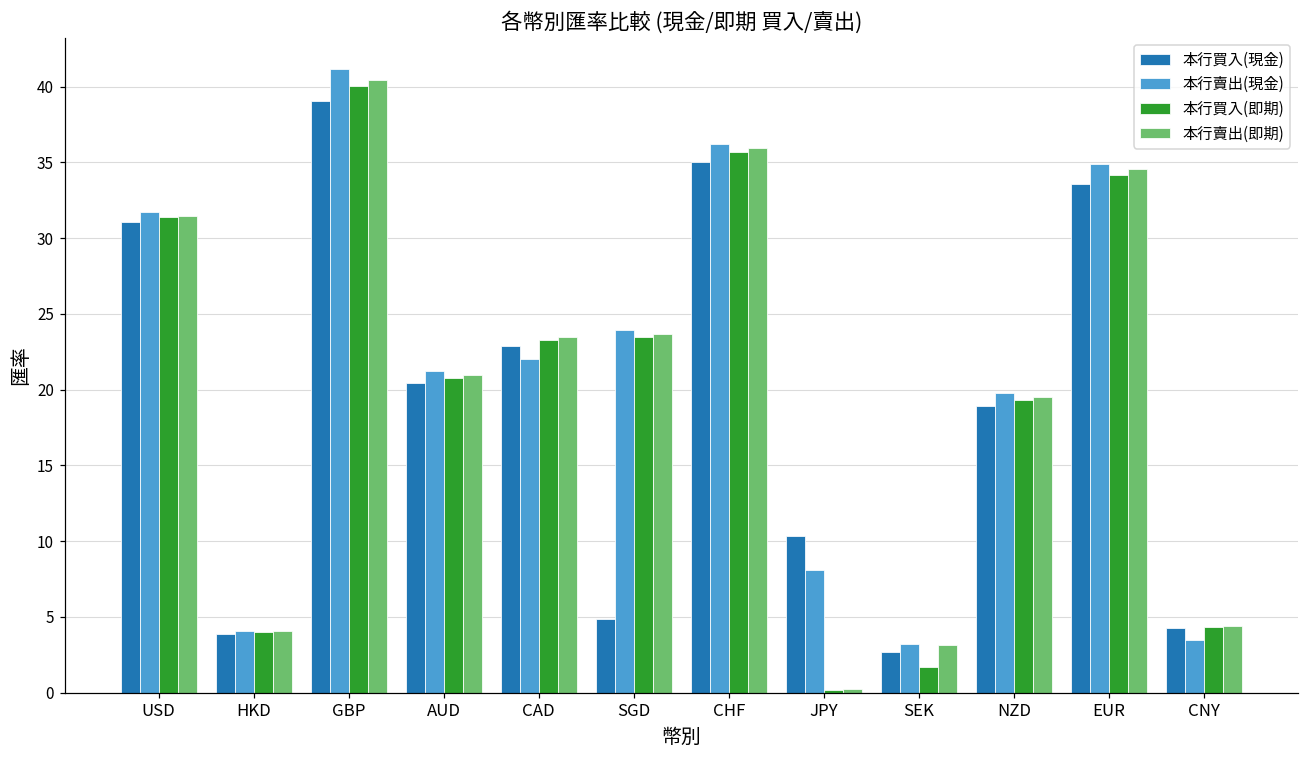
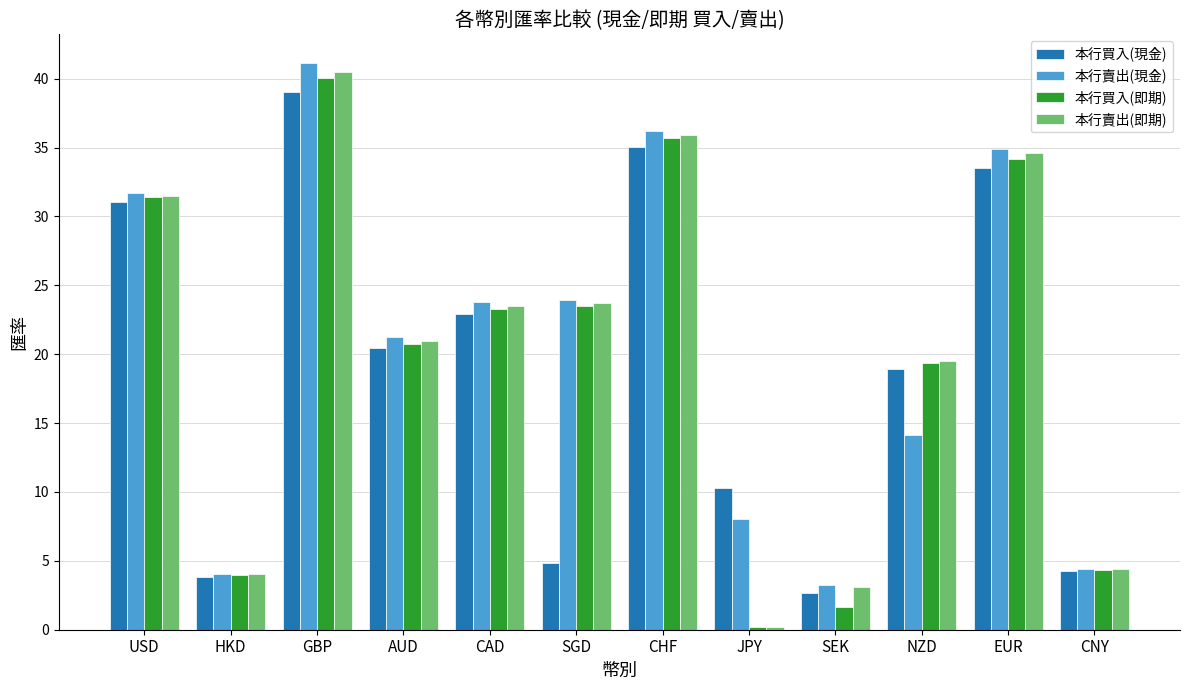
本行賣出(現金), CAD: 22.0 -> 23.8
本行賣出(現金), NZD: 19.8 -> 14.1
本行賣出(現金), CNY: 3.5 -> 4.4
